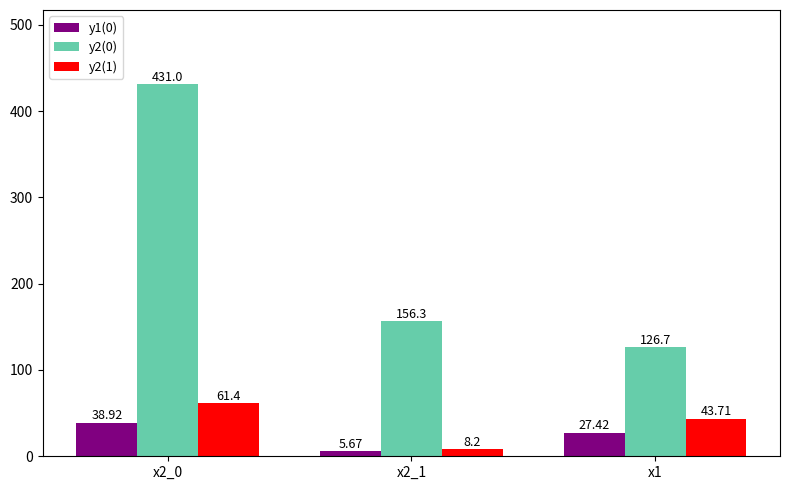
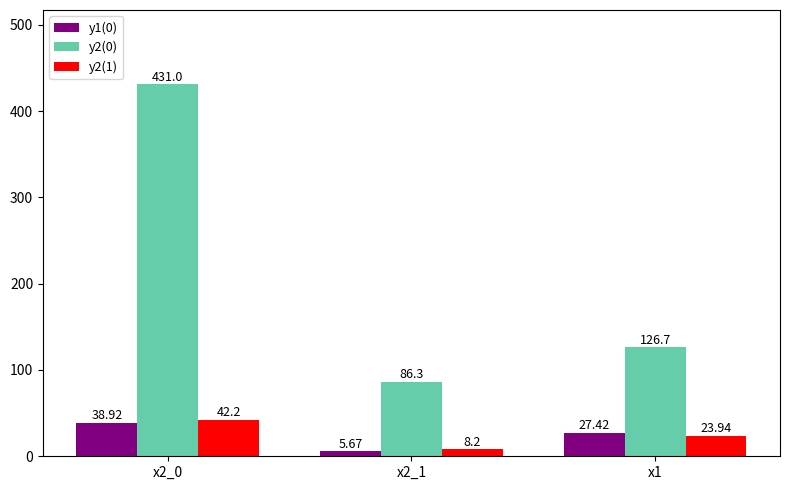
y2(1), x2_0: 61.4 -> 42.2
y2(0), x2_1: 156.3 -> 86.3
y2(1), x1: 43.71 -> 23.94
